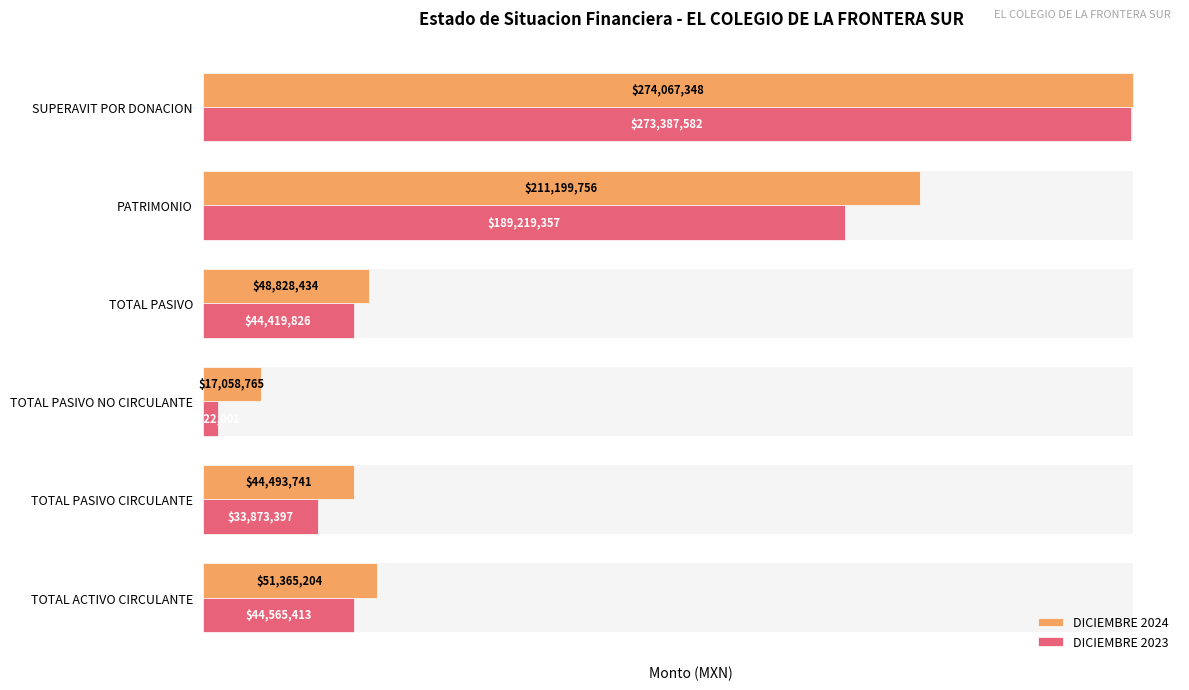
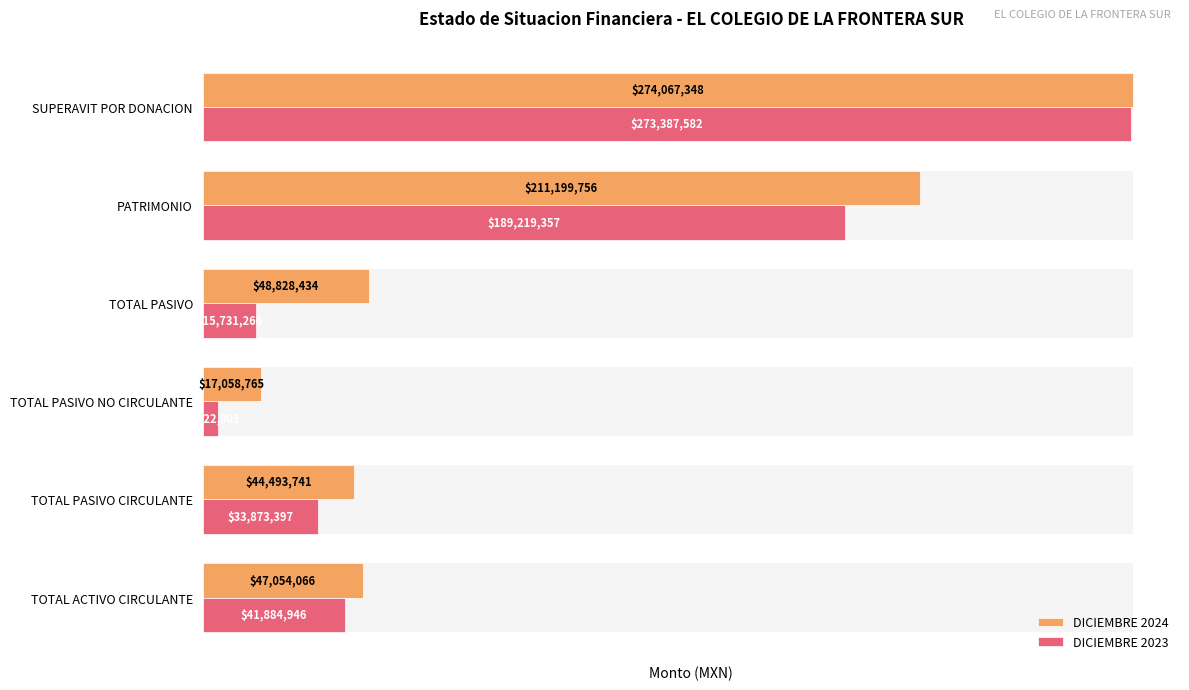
DICIEMBRE 2023, TOTAL PASIVO: $44,419,826 -> $15,731,266
DICIEMBRE 2024, TOTAL ACTIVO CIRCULANTE: $51,365,204 -> $47,054,066
DICIEMBRE 2023, TOTAL ACTIVO CIRCULANTE: $44,565,413 -> $41,884,946
